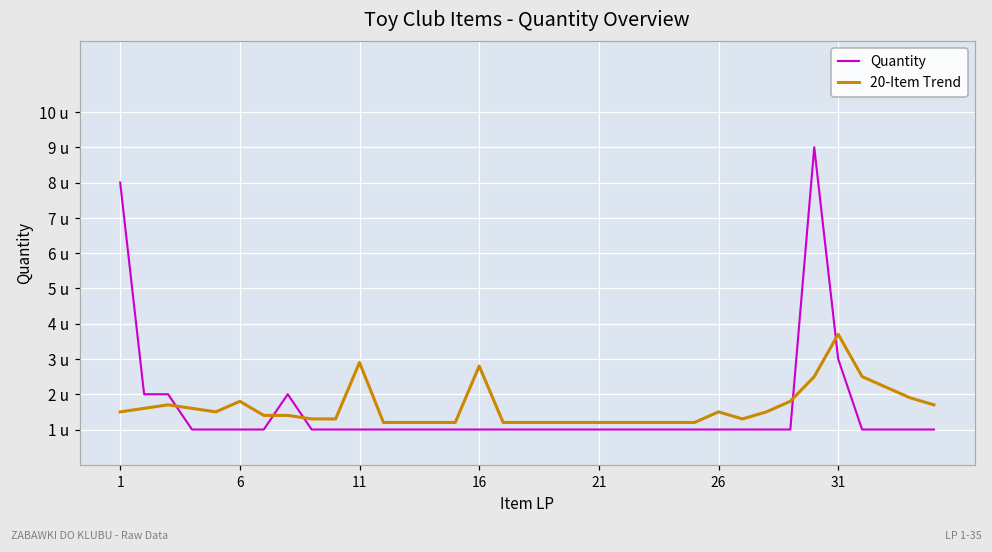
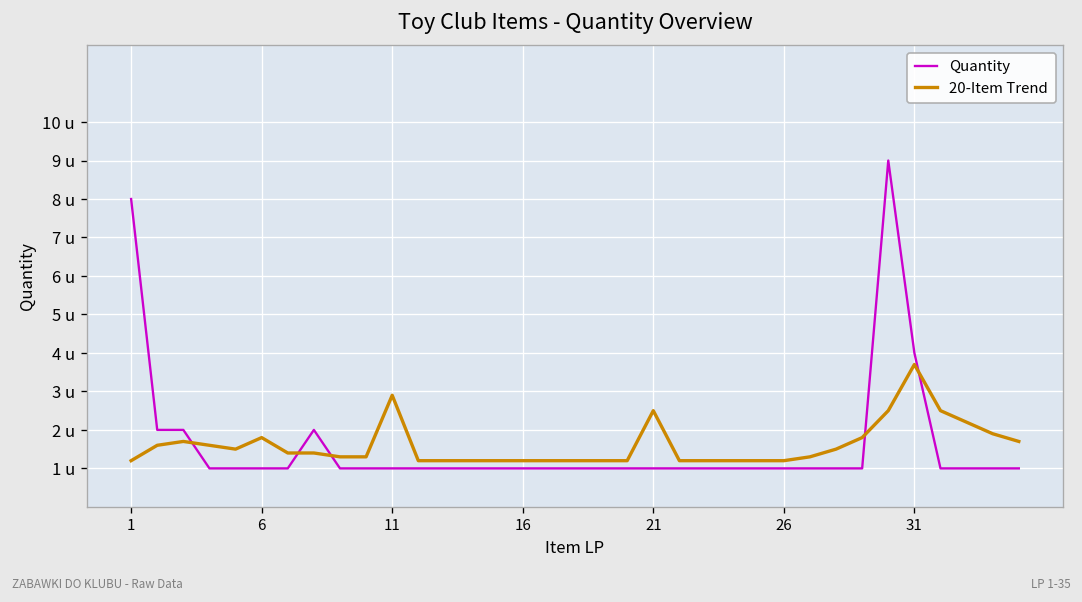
20-Item Trend, 1: 1.5 u -> 1.2 u
20-Item Trend, 16: 2.8 u -> 1.2 u
20-Item Trend, 21: 1.2 u -> 2.5 u
20-Item Trend, 26: 1.5 u -> 1.2 u
Quantity, 31: 3 u -> 4 u
